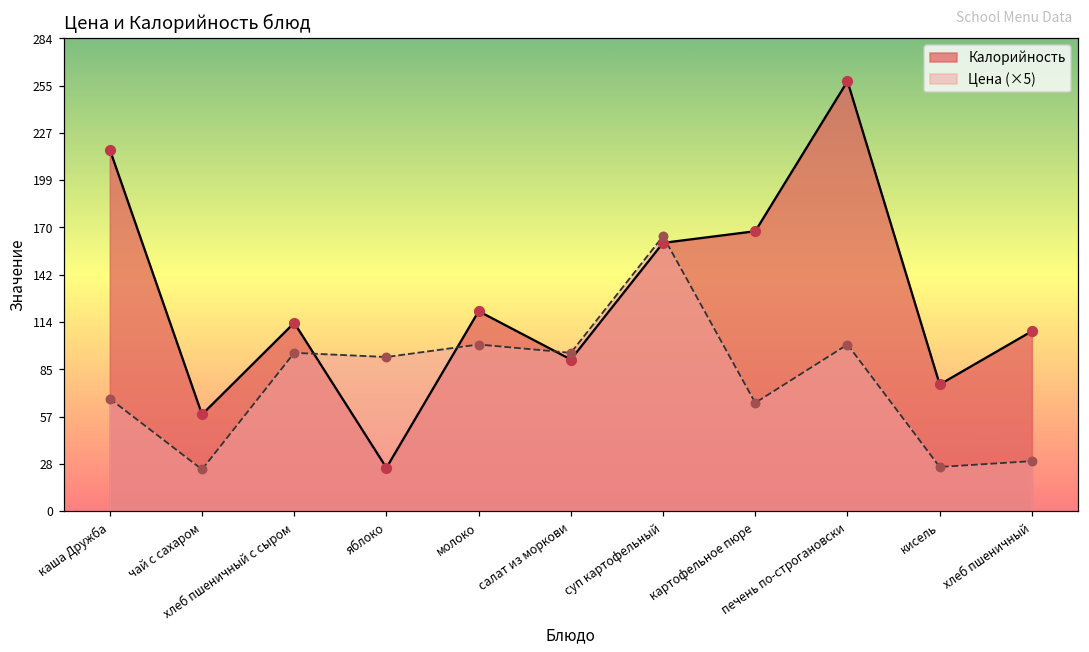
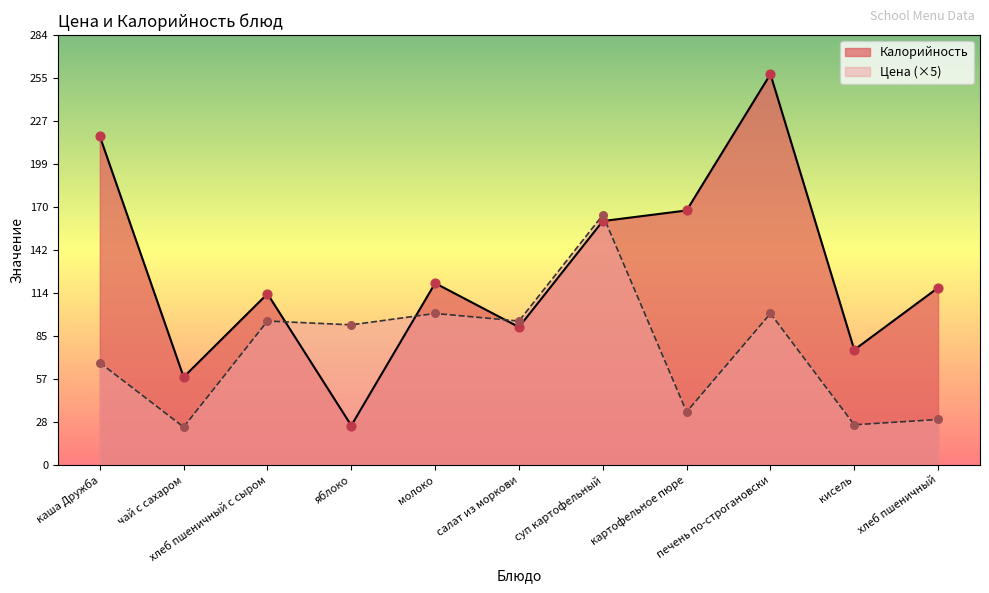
Цена (×5), картофельное пюре: 65 -> 35
Калорийность, хлеб пшеничный: 108 -> 117
